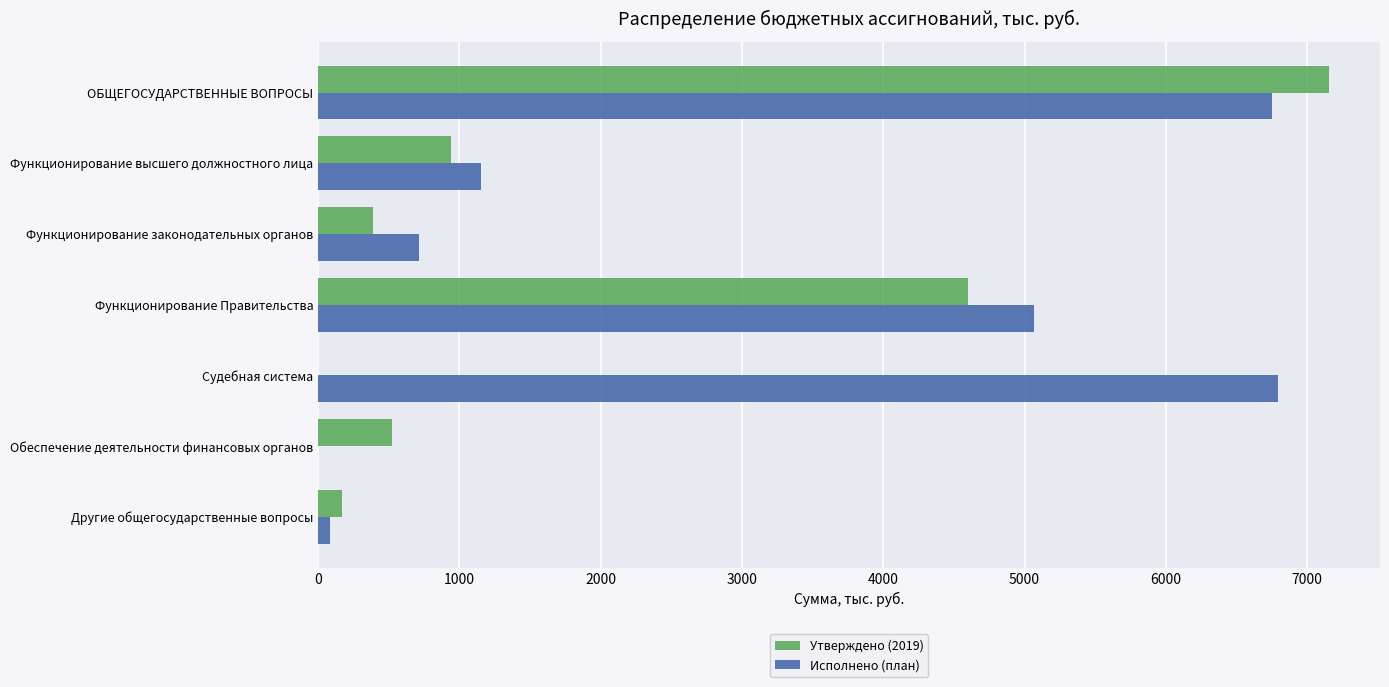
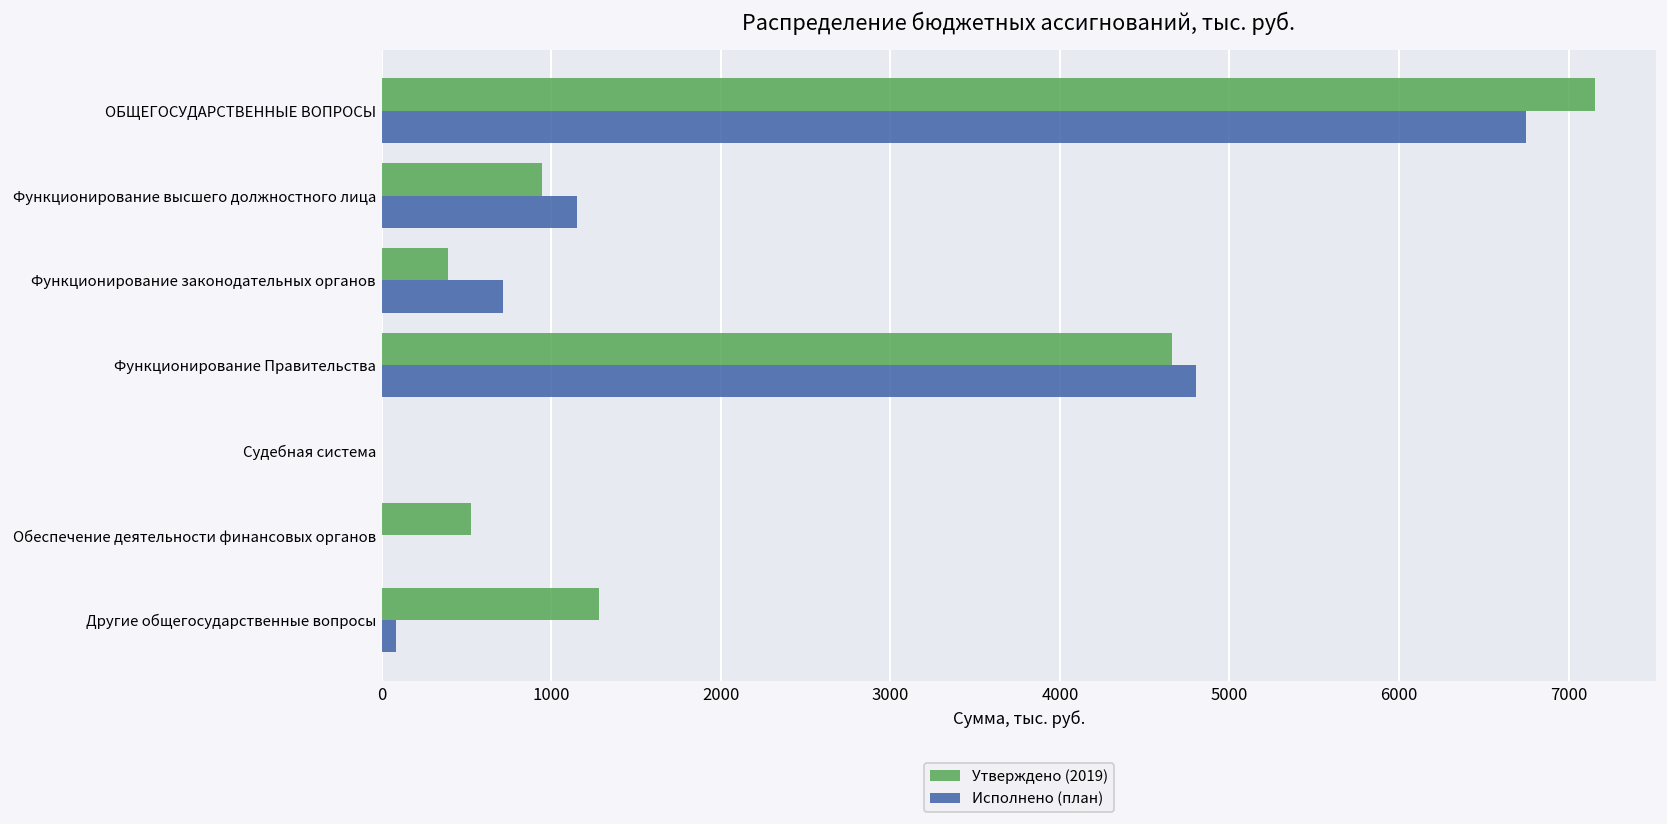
Утверждено (2019), Функционирование Правительства: 4600 -> 4660
Исполнено (план), Функционирование Правительства: 5070 -> 4800
Исполнено (план), Судебная система: 6790 -> 0
Утверждено (2019), Другие общегосударственные вопросы: 170 -> 1280
